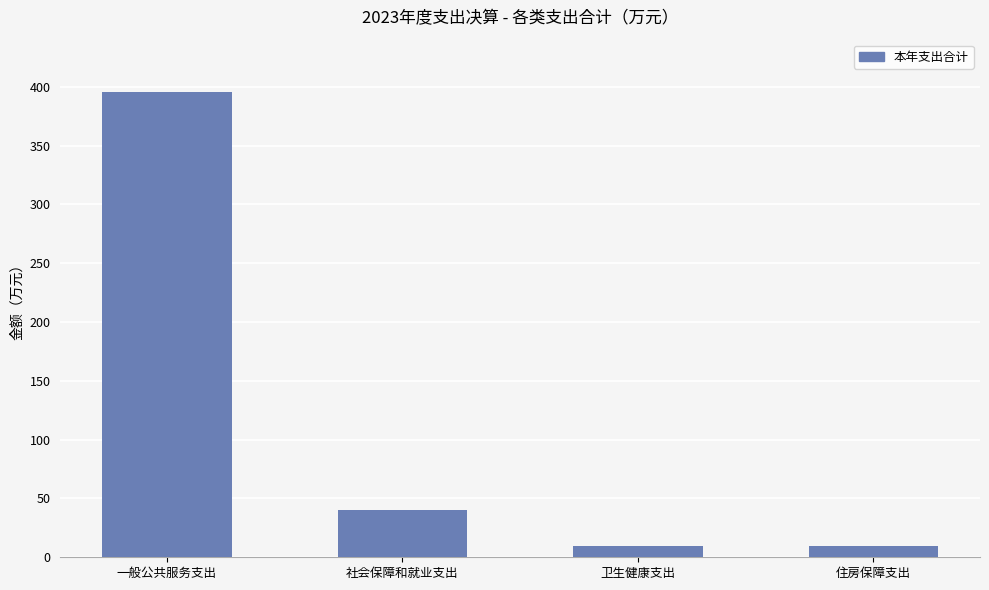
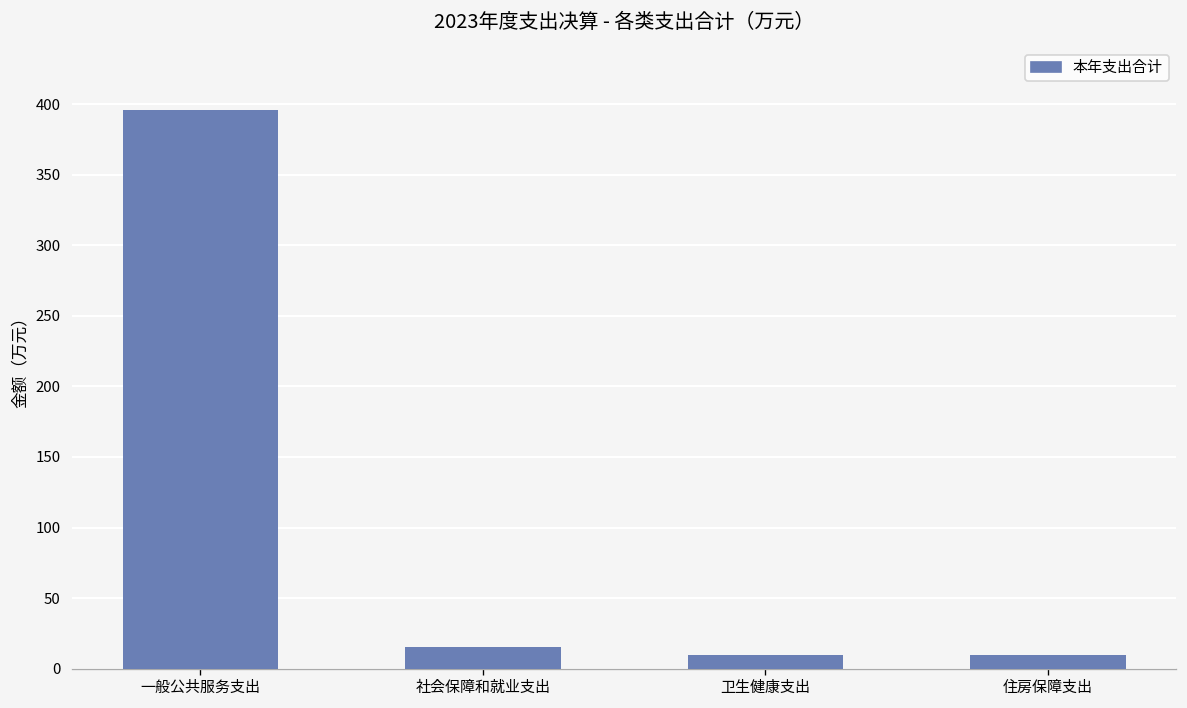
社会保障和就业支出: 40 -> 15
